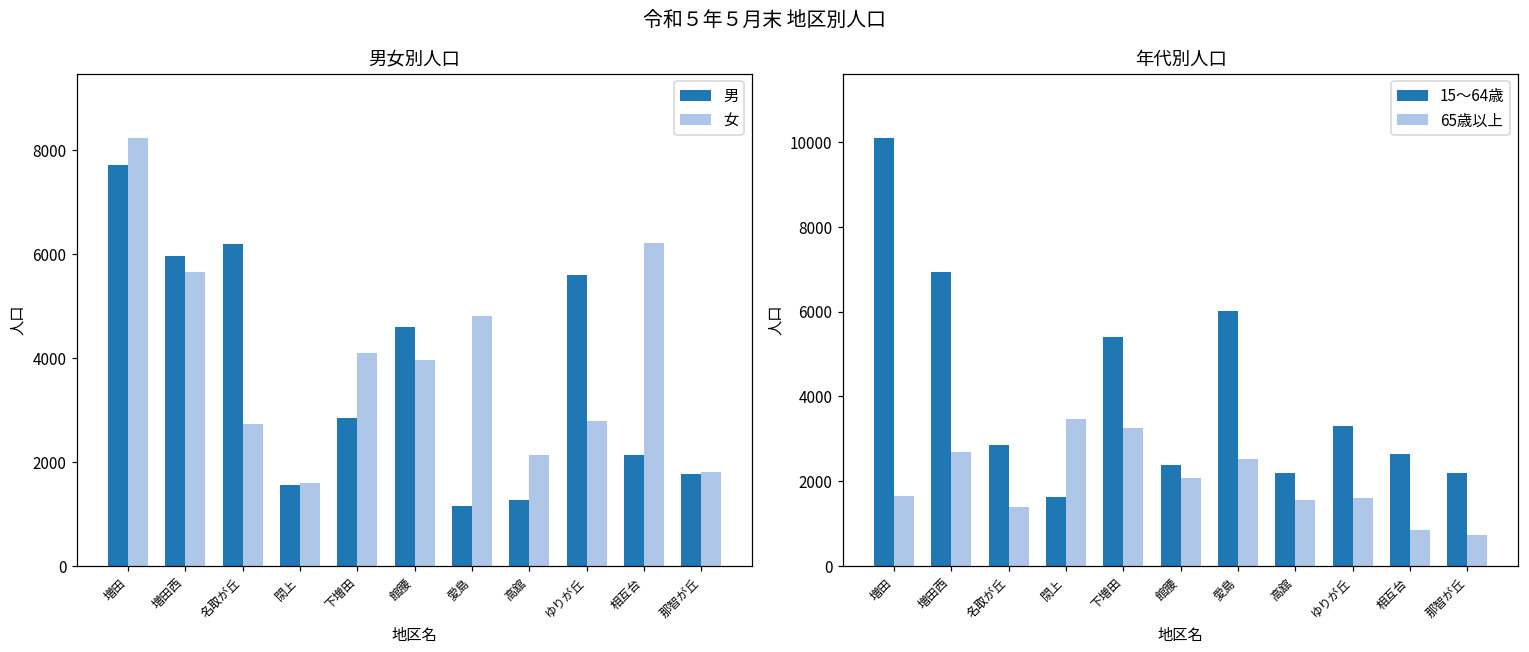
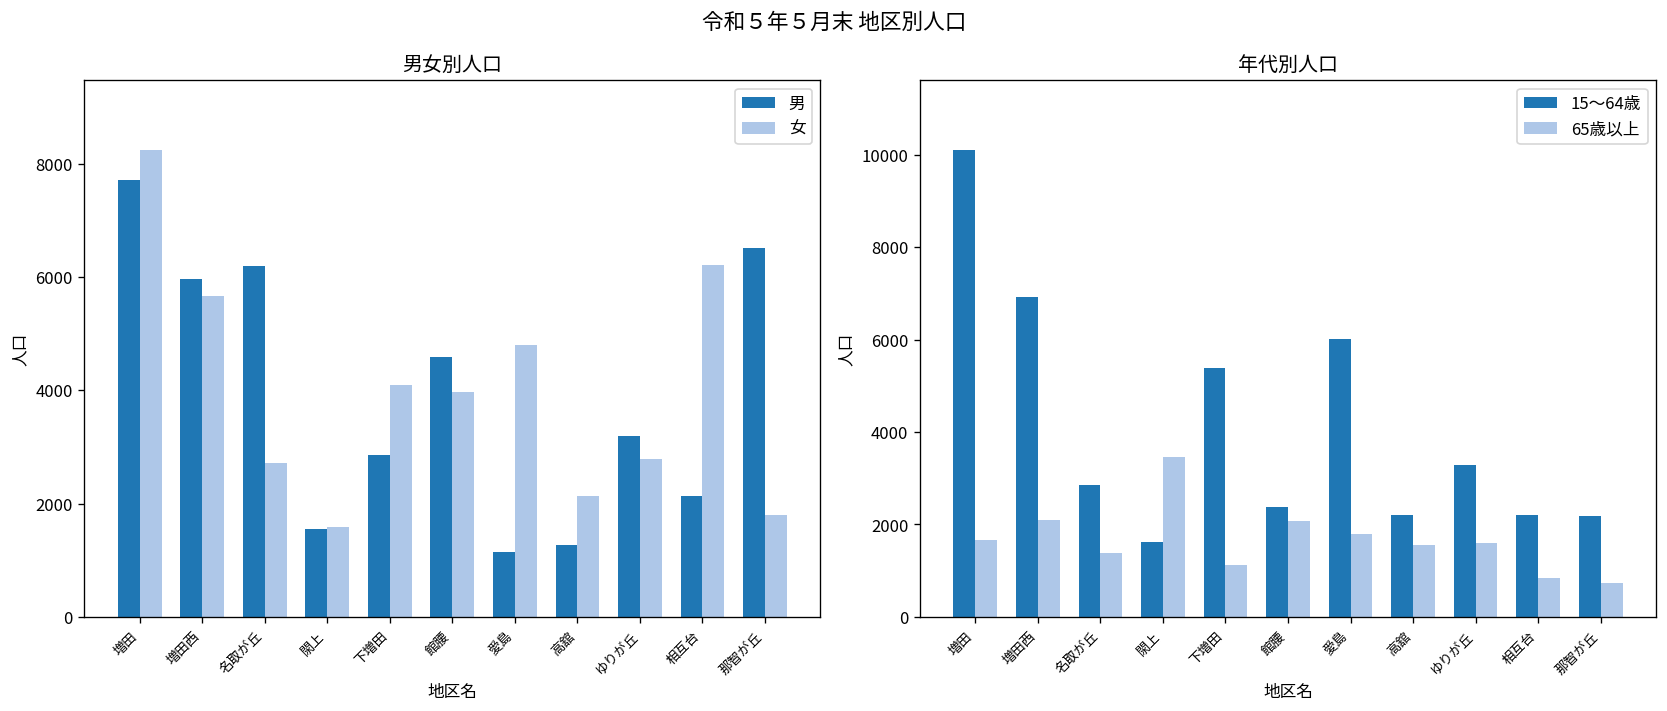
男女別人口, 男, ゆりが丘: 5600 -> 3200
男女別人口, 男, 那智が丘: 1800 -> 6500
年代別人口, 65歳以上, 増田西: 2700 -> 2100
年代別人口, 65歳以上, 下増田: 3200 -> 1100
年代別人口, 65歳以上, 愛島: 2500 -> 1800
年代別人口, 15〜64歳, 相互台: 2600 -> 2200
